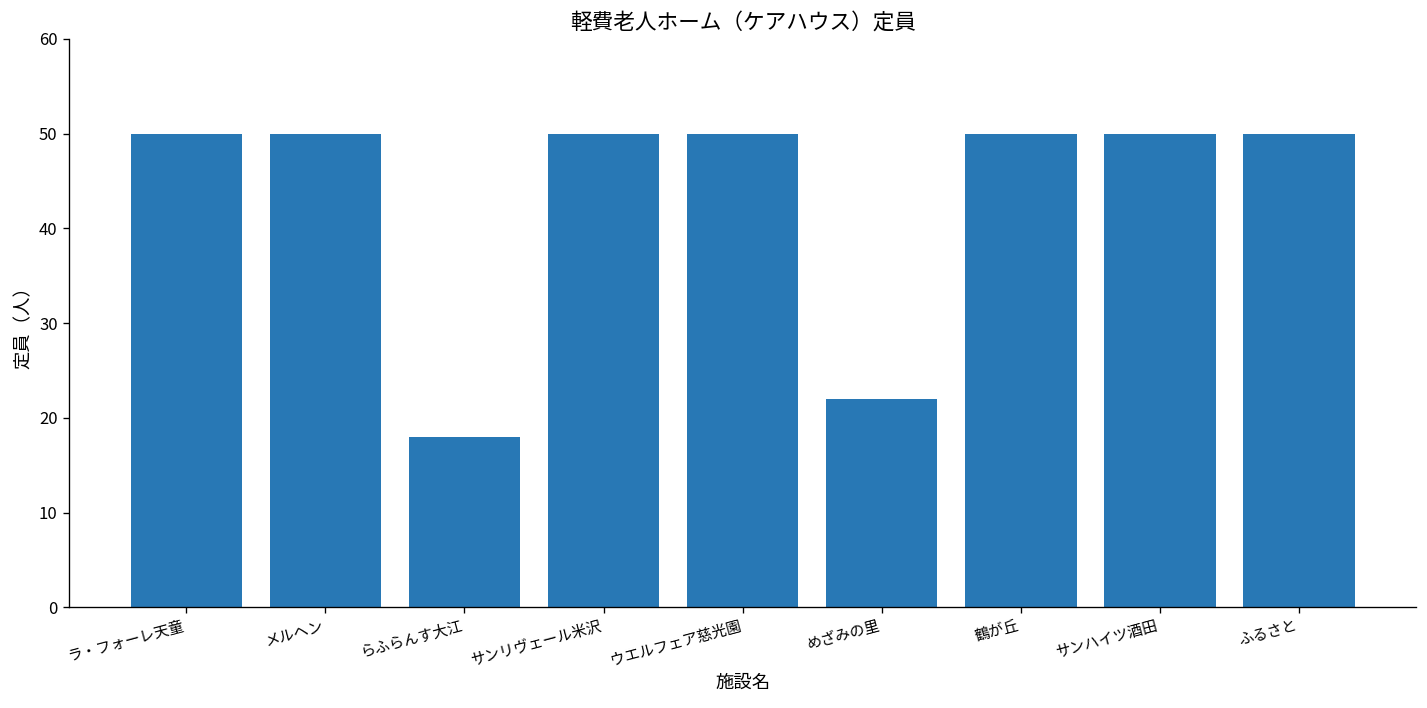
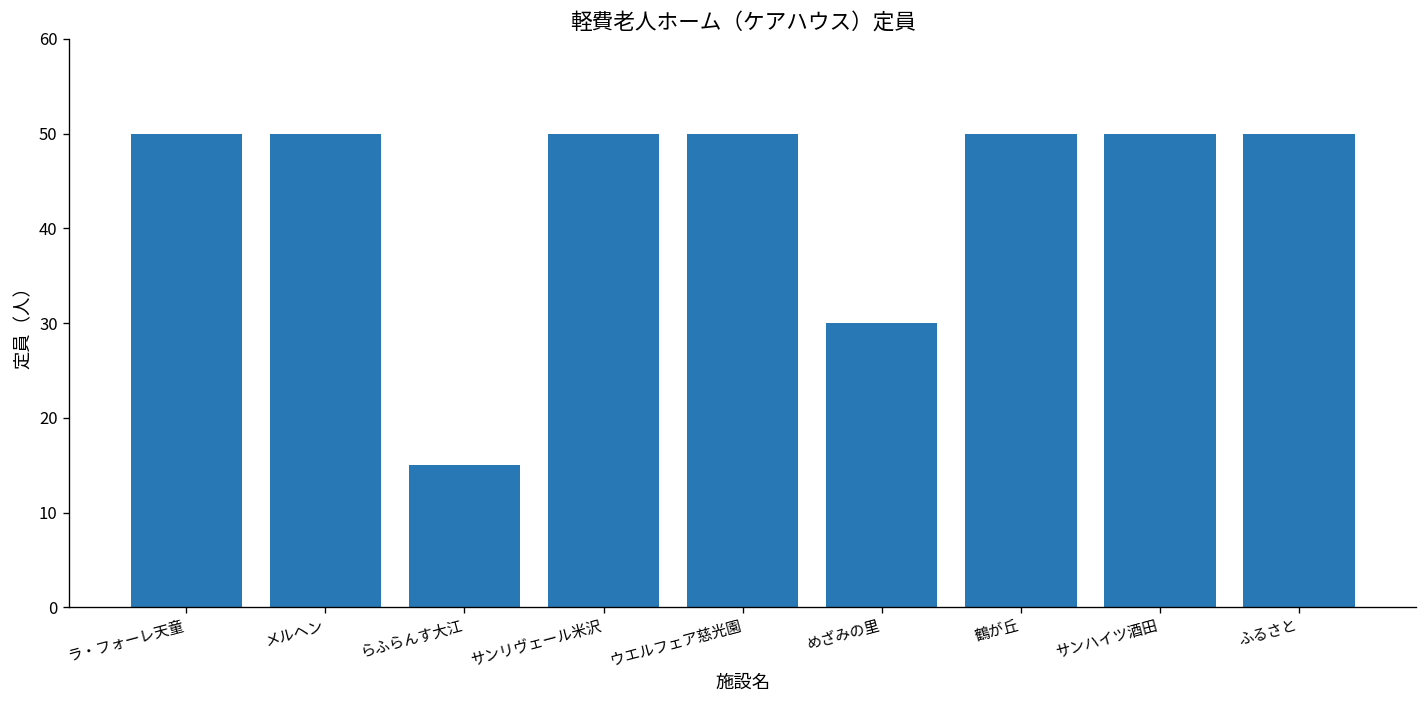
らふらんす大江: 18 -> 15
めざみの里: 22 -> 30
